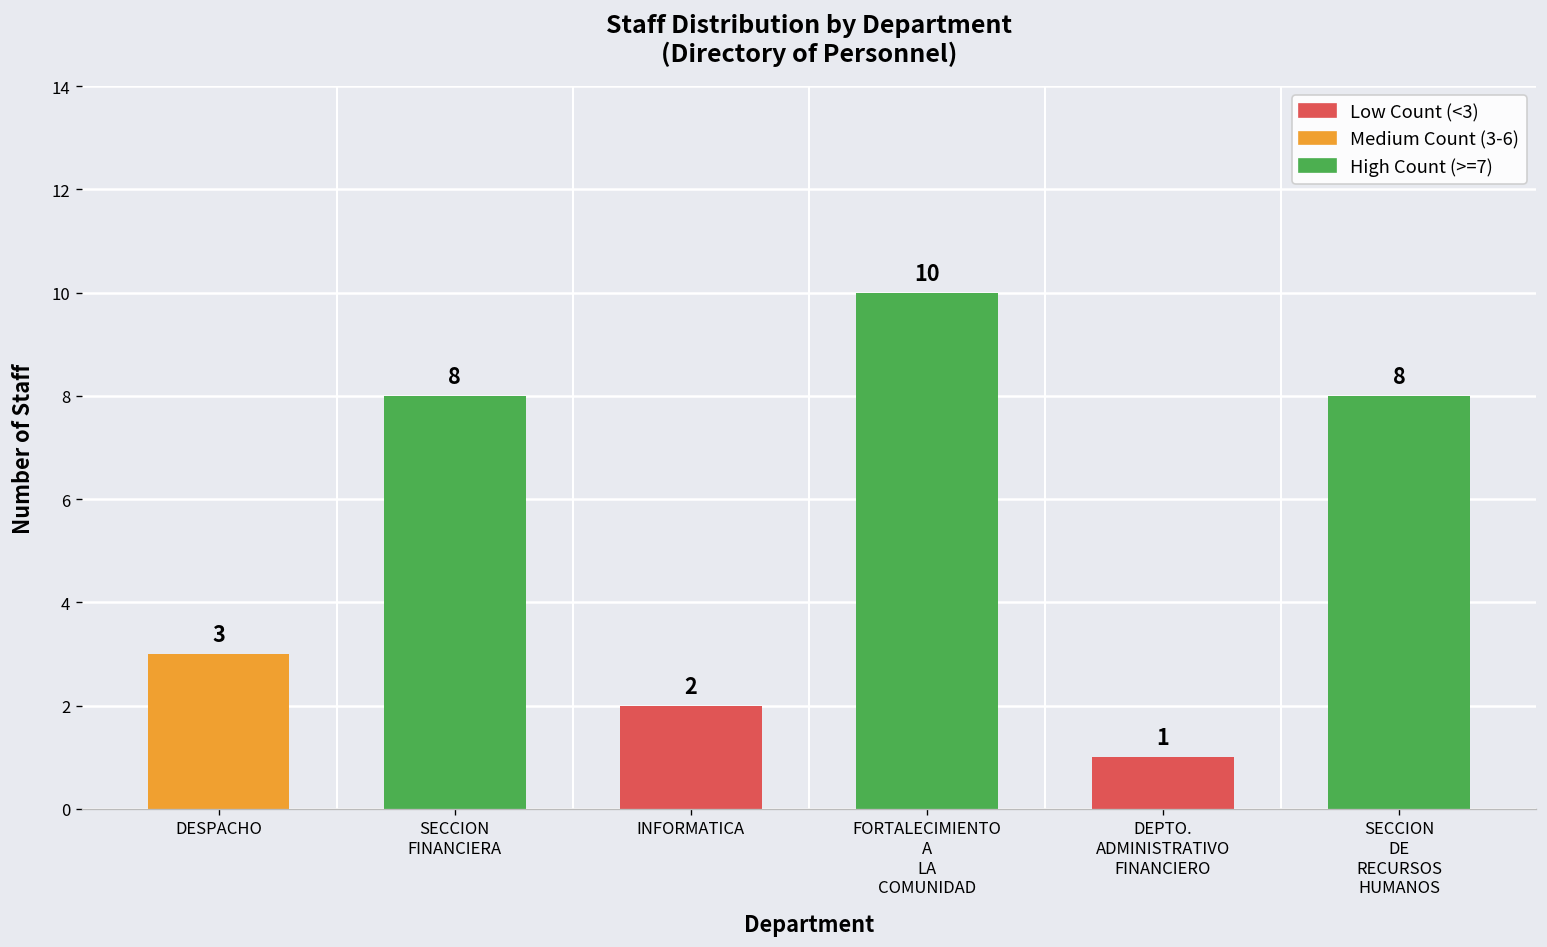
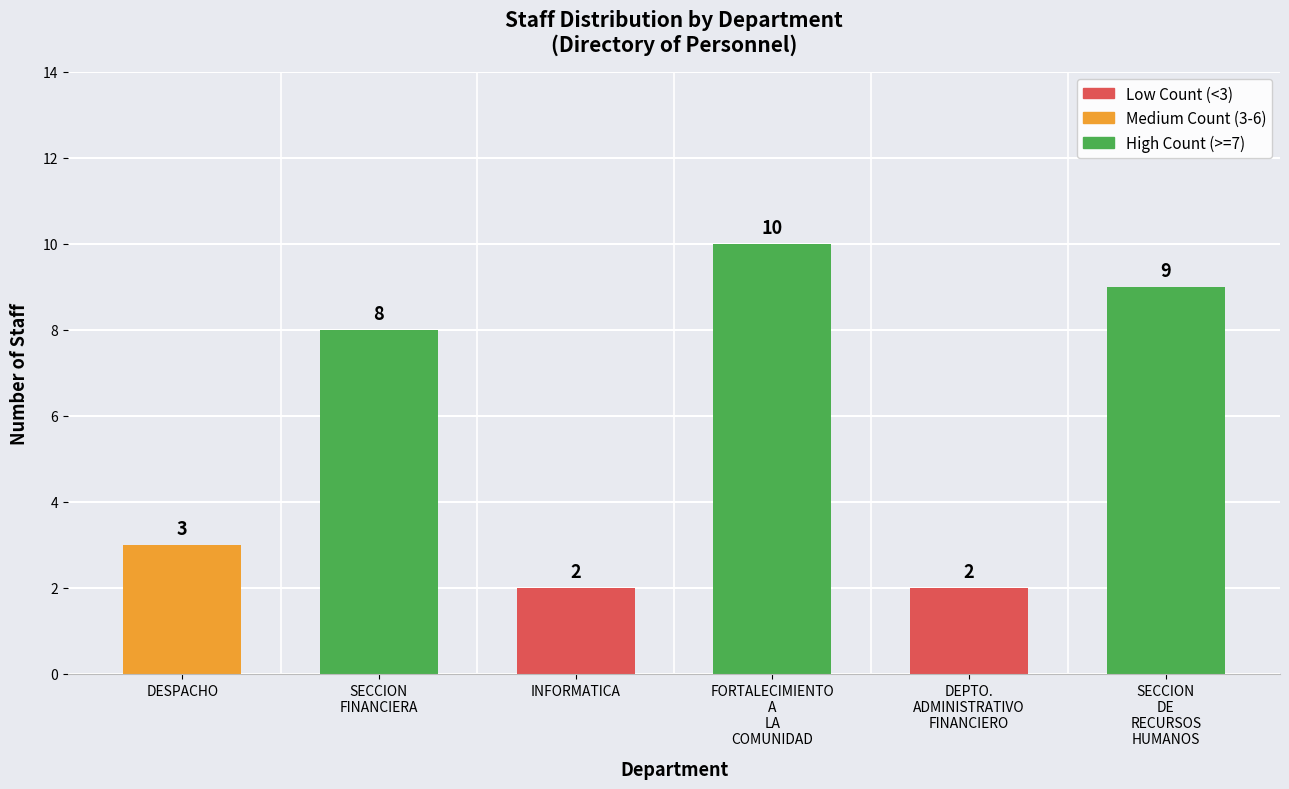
DEPTO. ADMINISTRATIVO FINANCIERO: 1 -> 2
SECCION DE RECURSOS HUMANOS: 8 -> 9
